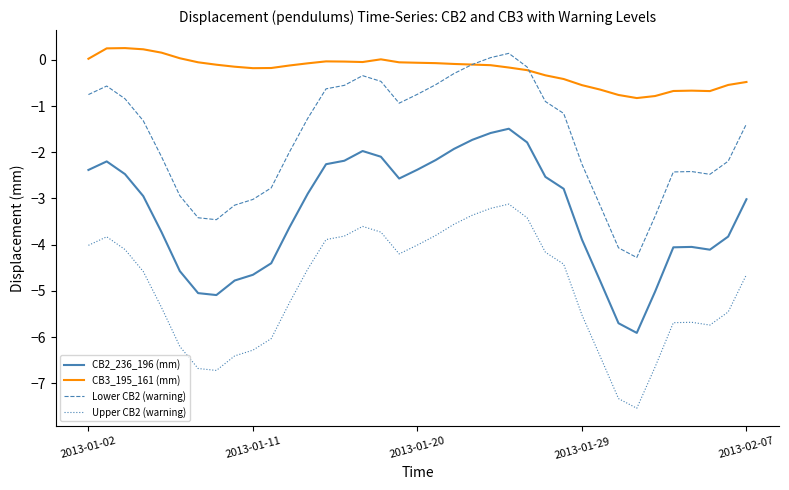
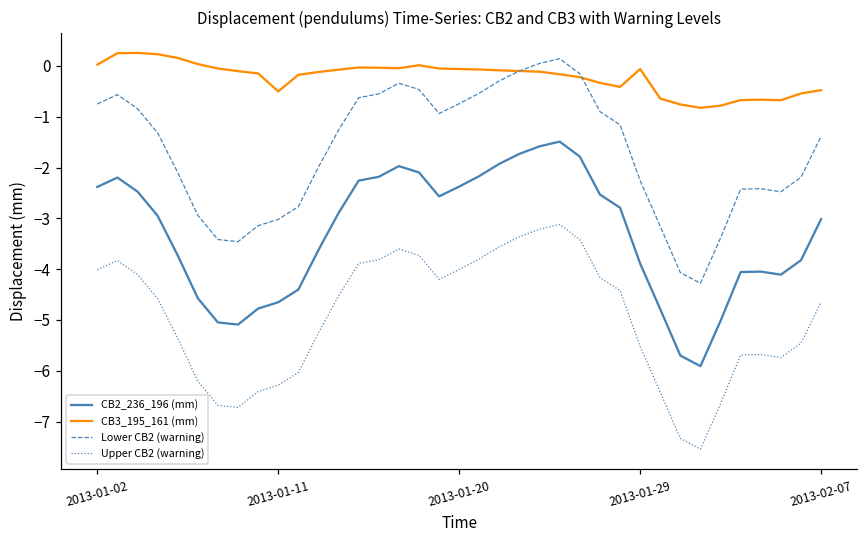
CB3_195_161 (mm), 2013-01-11: -0.2 -> -0.5
CB3_195_161 (mm), 2013-01-29: -0.5 -> -0.1
